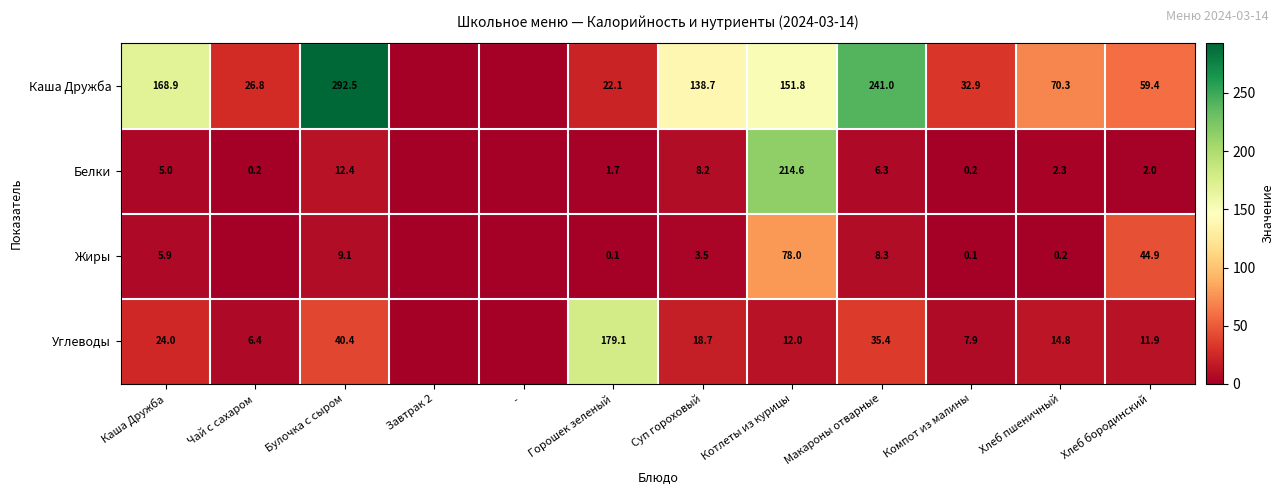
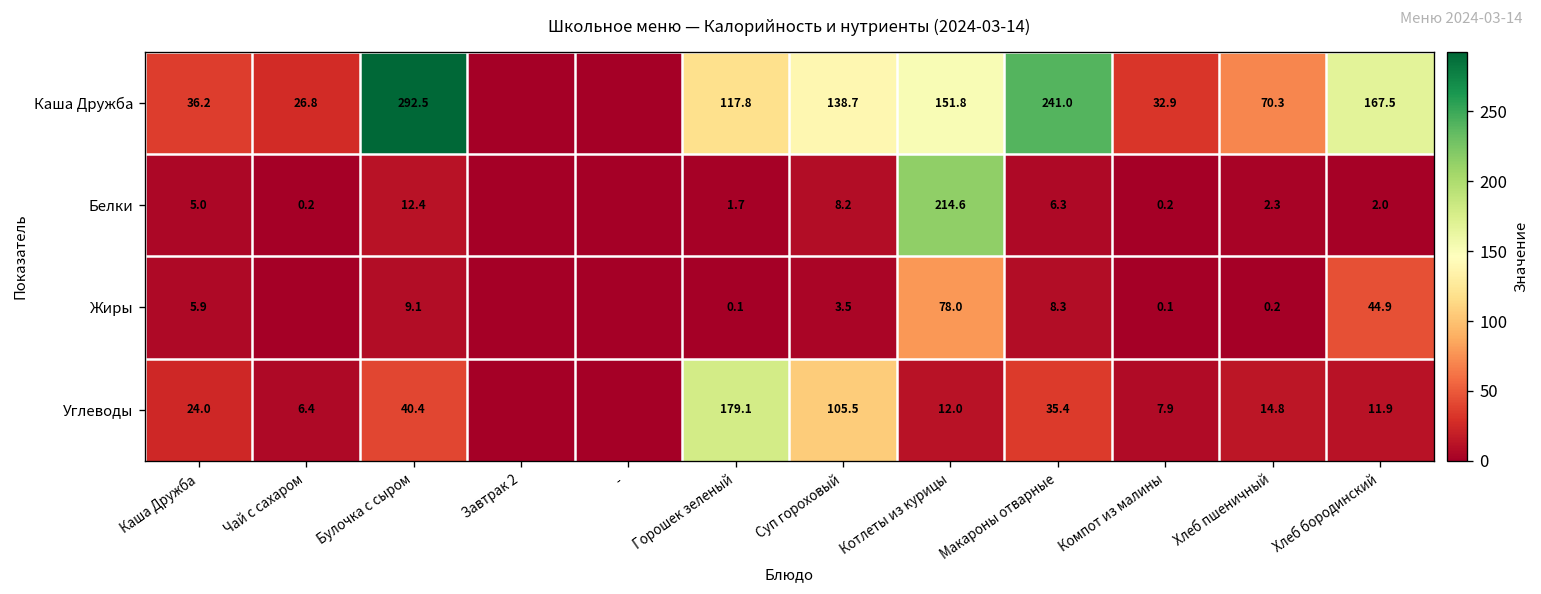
Каша Дружба, Каша Дружба: 168.9 -> 36.2
Каша Дружба, Горошек зеленый: 22.1 -> 117.8
Каша Дружба, Хлеб бородинский: 59.4 -> 167.5
Углеводы, Суп гороховый: 18.7 -> 105.5
